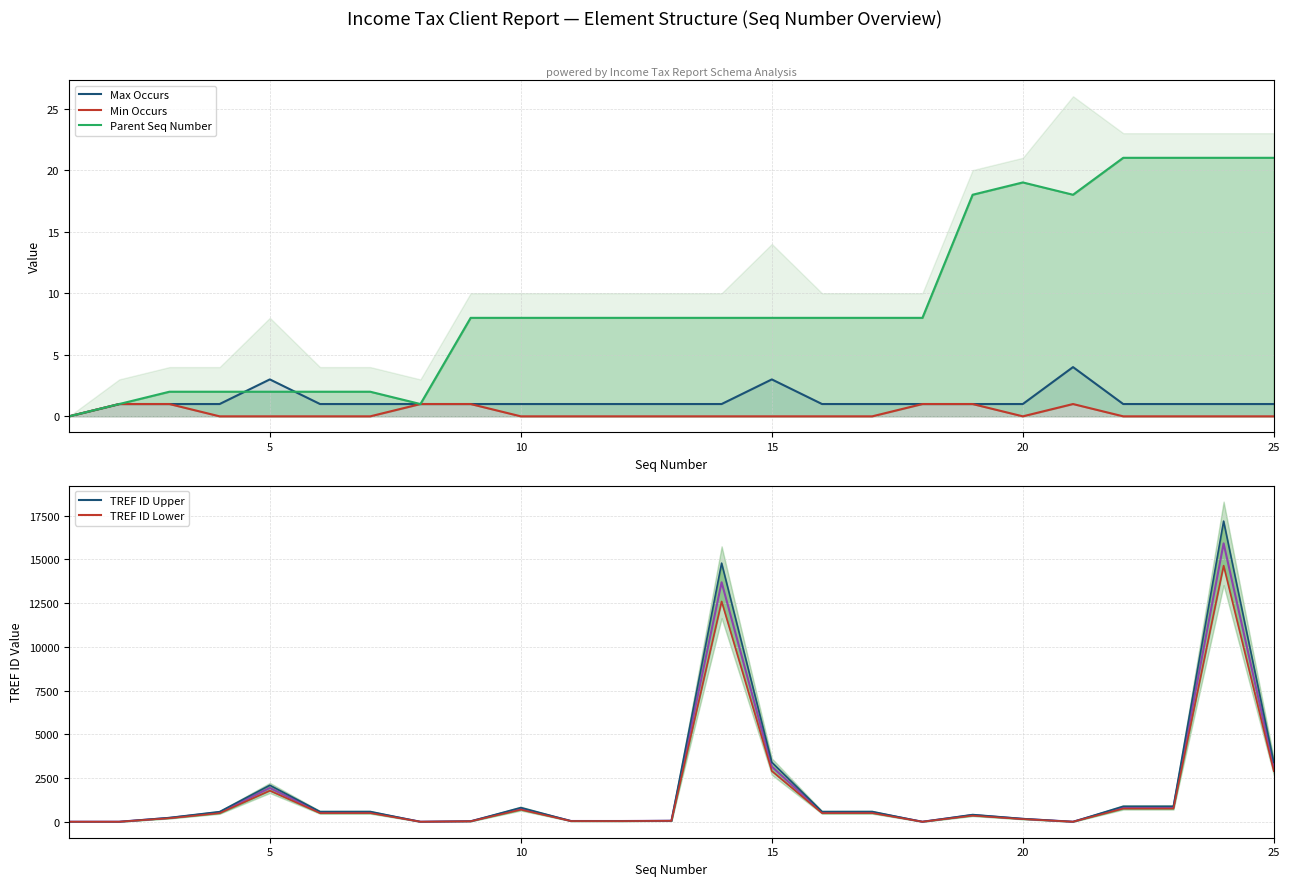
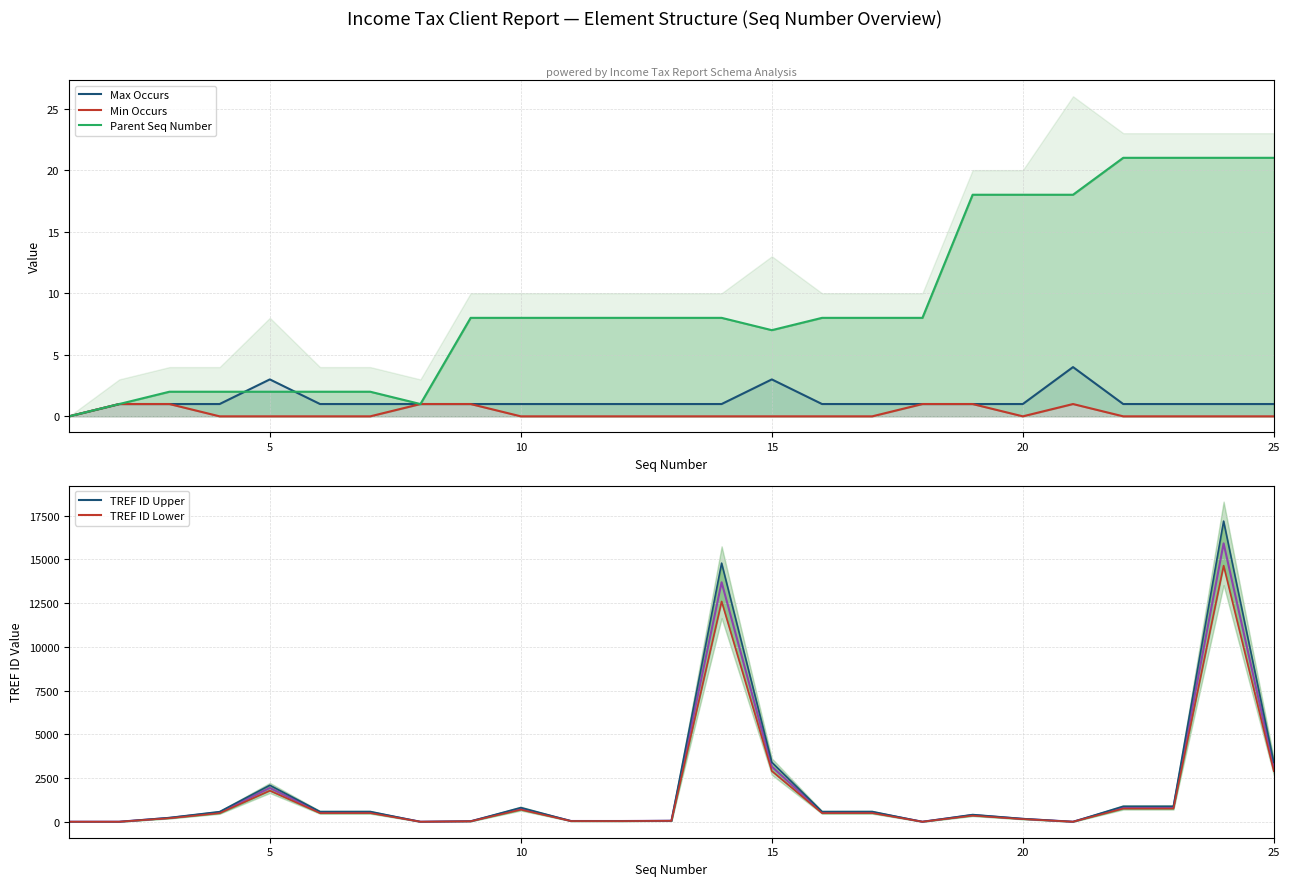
powered by Income Tax Report Schema Analysis, Parent Seq Number, 15: 8 -> 7
powered by Income Tax Report Schema Analysis, Parent Seq Number, 20: 19 -> 18
